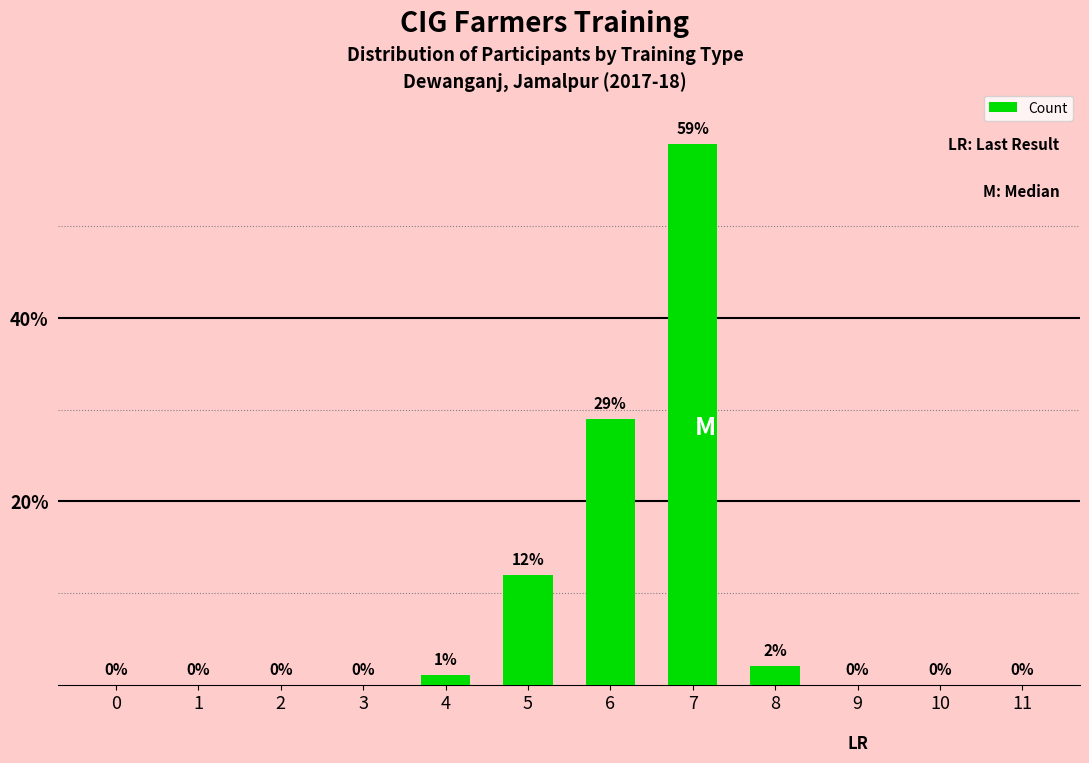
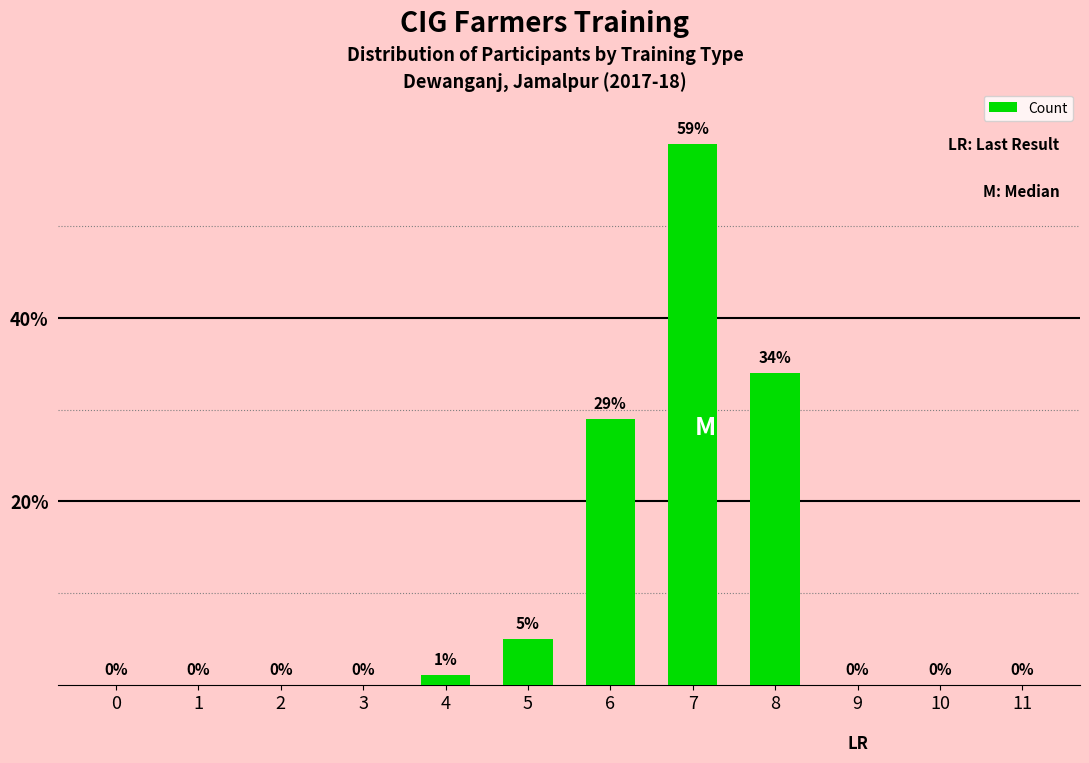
5: 12% -> 5%
8: 2% -> 34%
